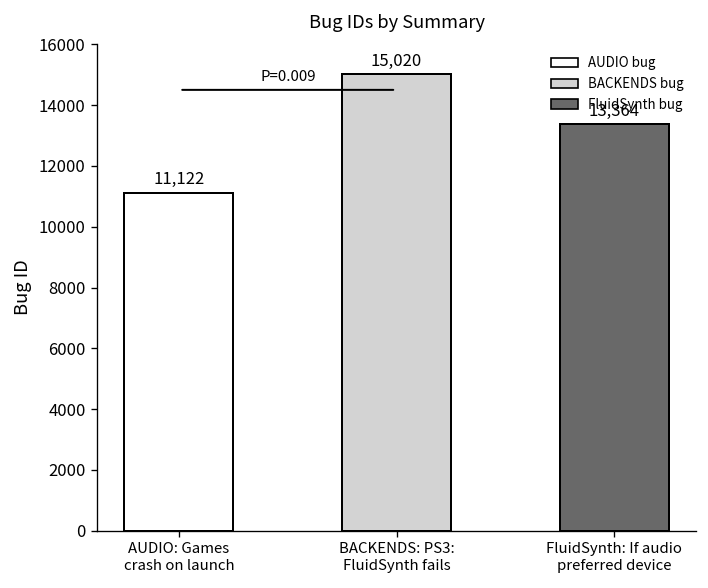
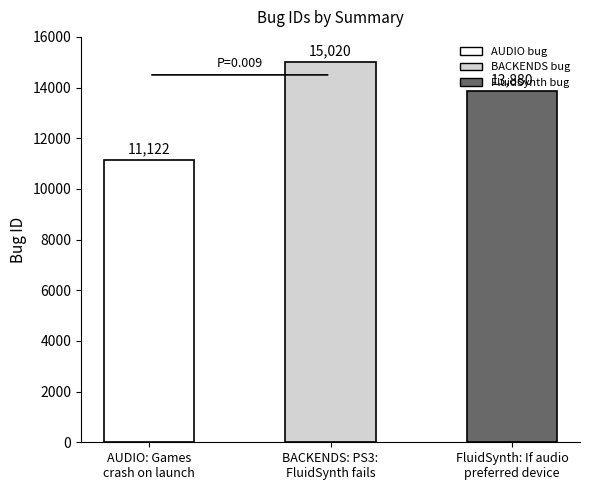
FluidSynth: If audio preferred device: 13,364 -> 13,880
